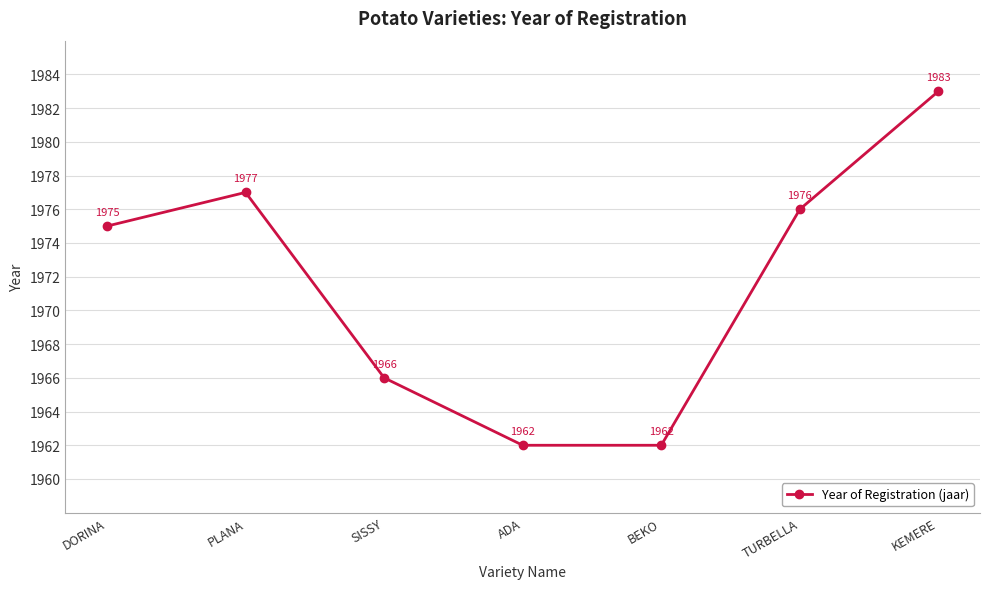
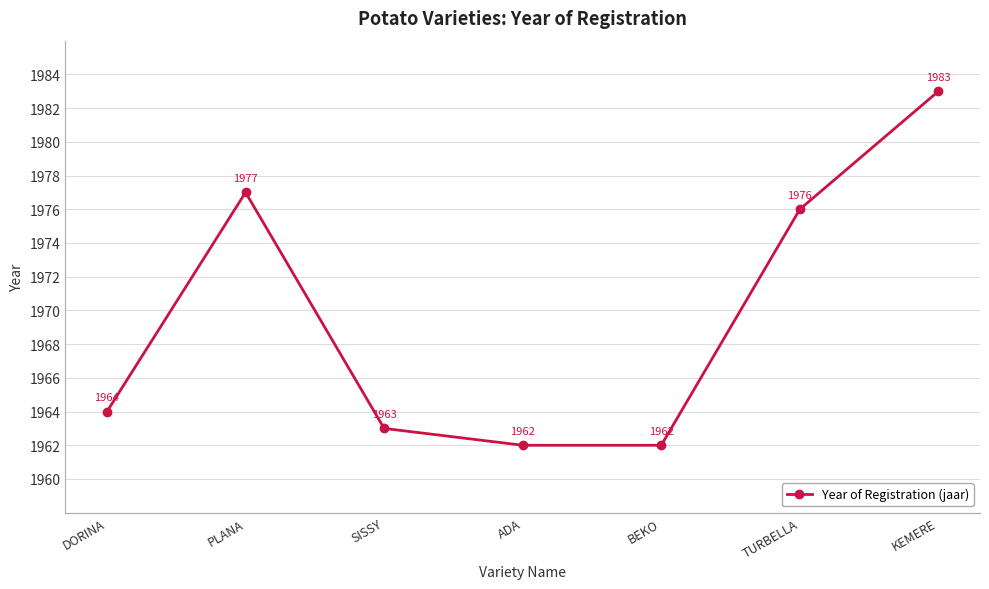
DORINA: 1975 -> 1964
SISSY: 1966 -> 1963
